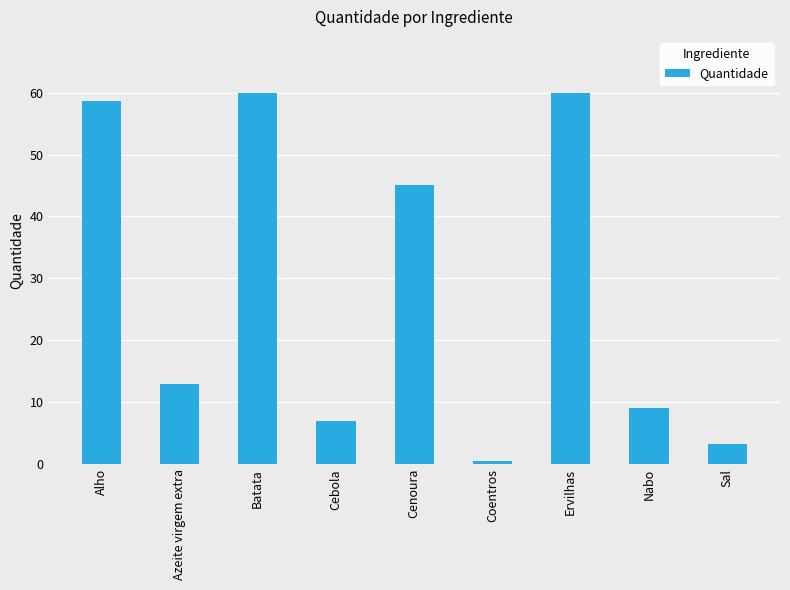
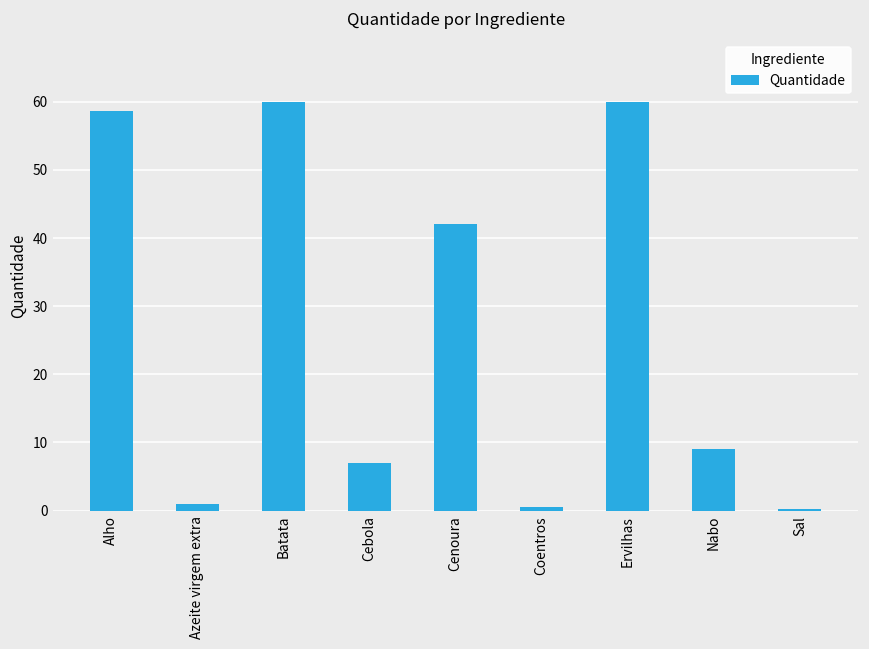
Azeite virgem extra: 13 -> 1
Cenoura: 45 -> 42
Sal: 3 -> 0
